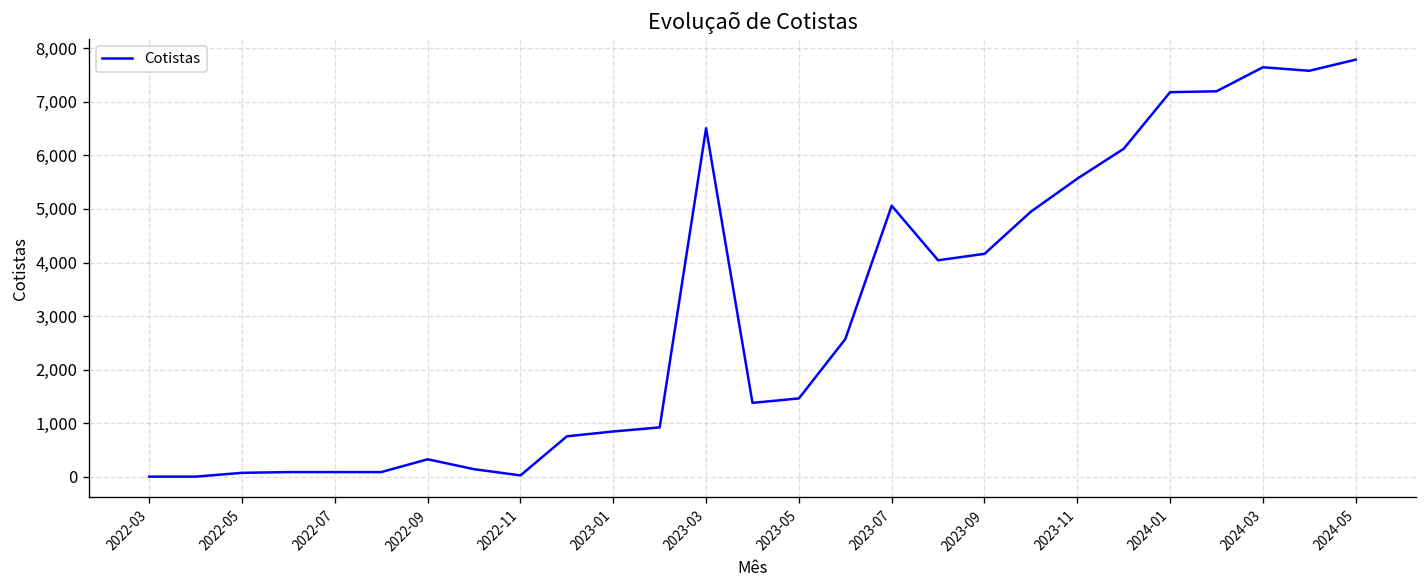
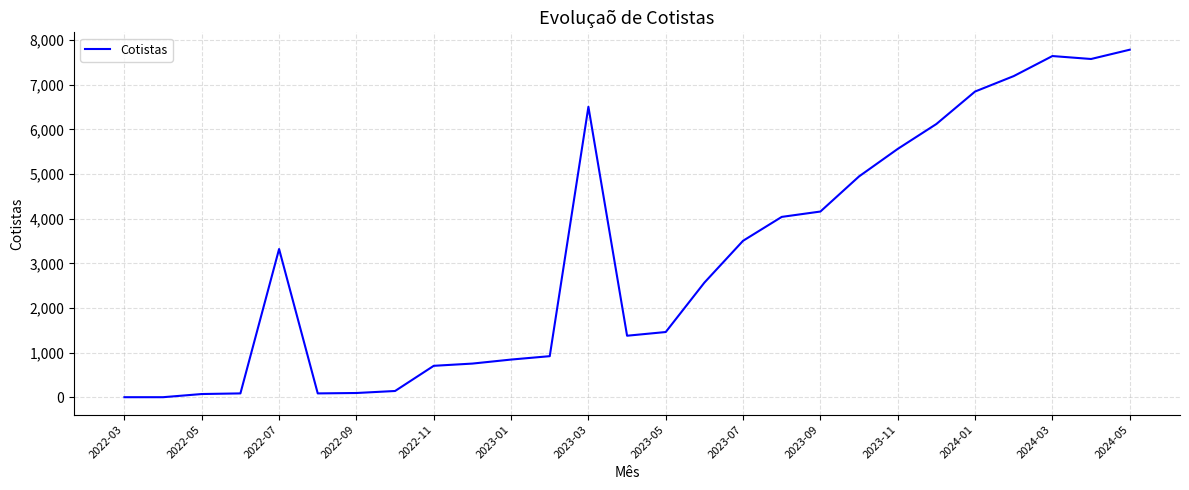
2022-07: 100 -> 3,300
2022-09: 300 -> 100
2022-11: 0 -> 700
2023-07: 5,100 -> 3,500
2024-01: 7,200 -> 6,900
